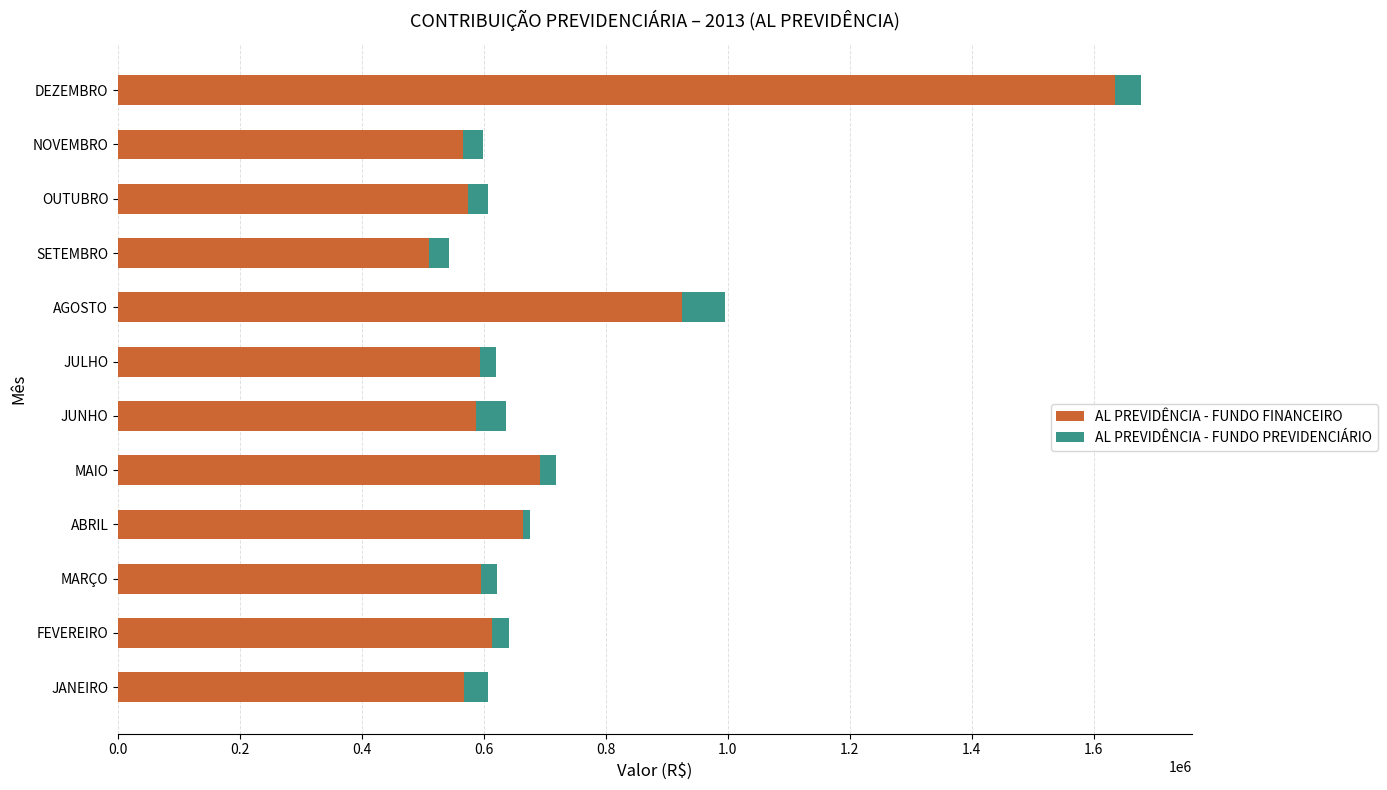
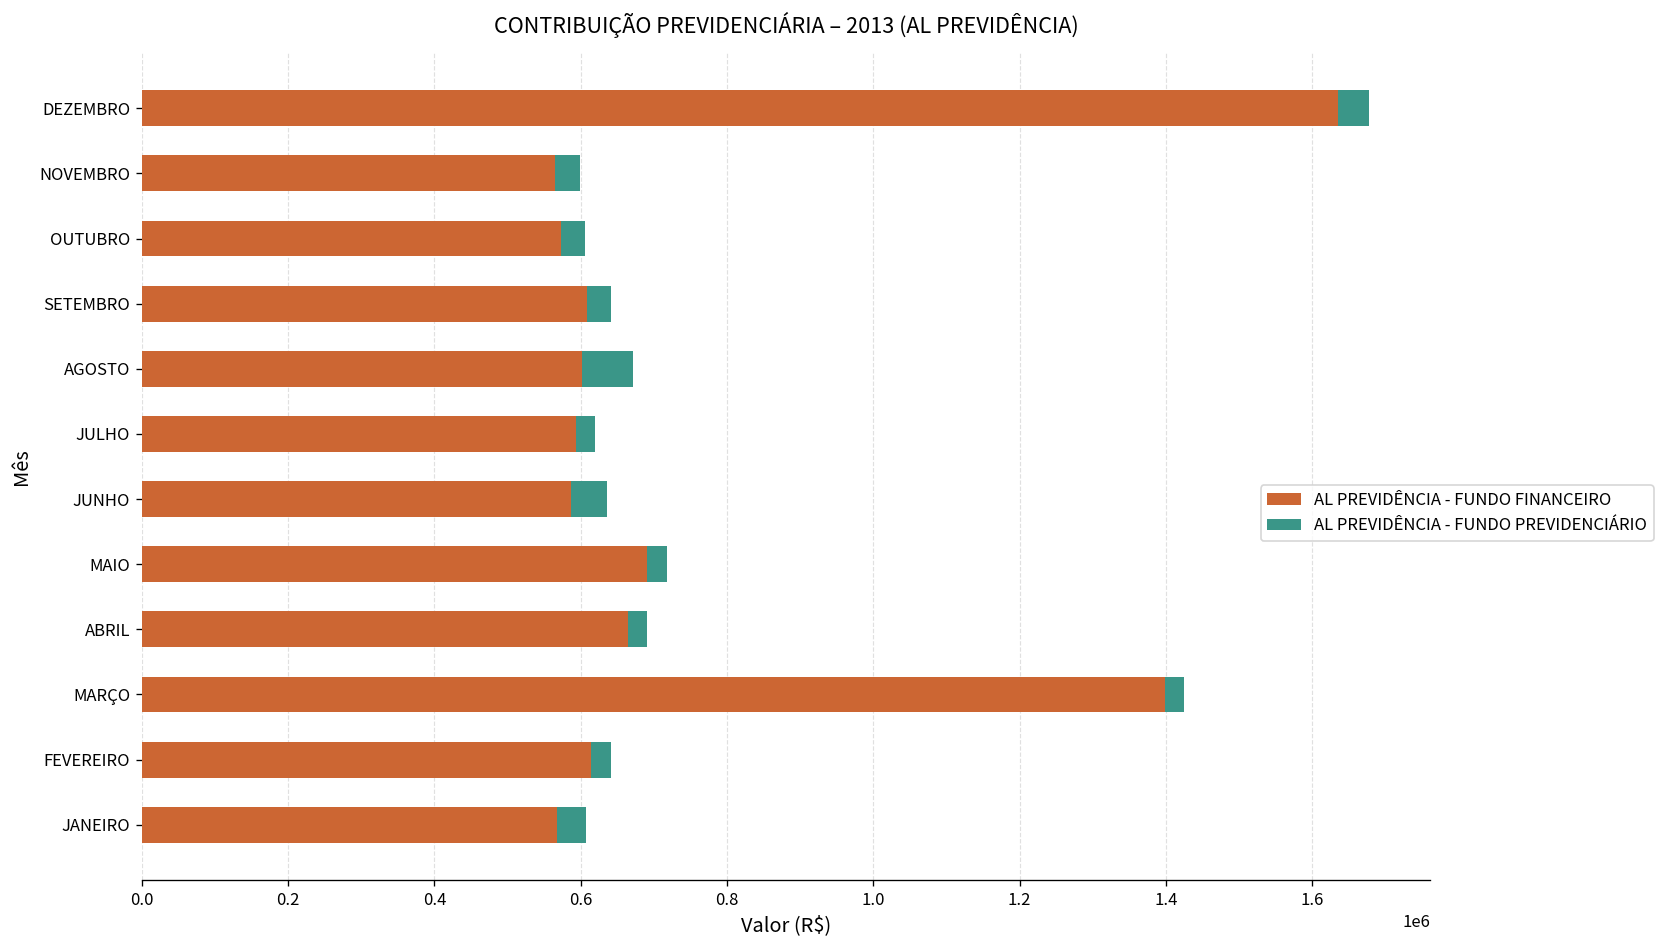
AL PREVIDÊNCIA - FUNDO FINANCEIRO, SETEMBRO: 510000 -> 610000
AL PREVIDÊNCIA - FUNDO FINANCEIRO, AGOSTO: 930000 -> 600000
AL PREVIDÊNCIA - FUNDO PREVIDENCIÁRIO, ABRIL: 10000 -> 30000
AL PREVIDÊNCIA - FUNDO FINANCEIRO, MARÇO: 590000 -> 1400000
